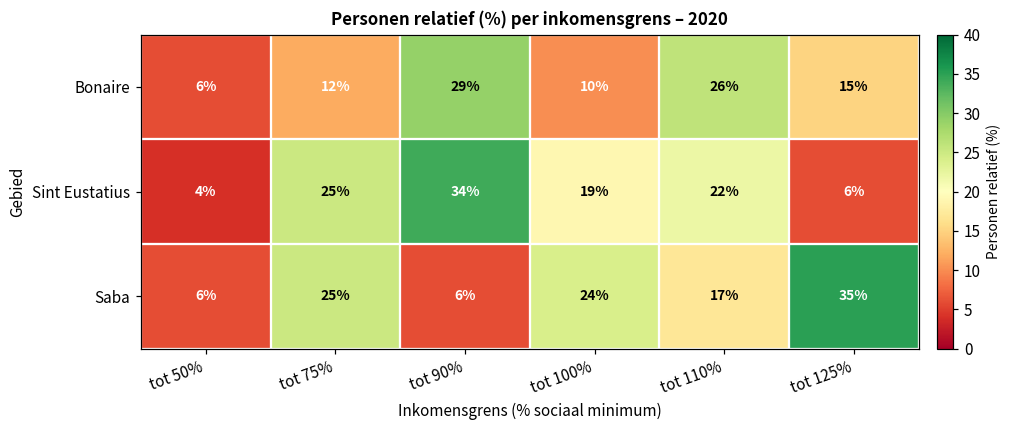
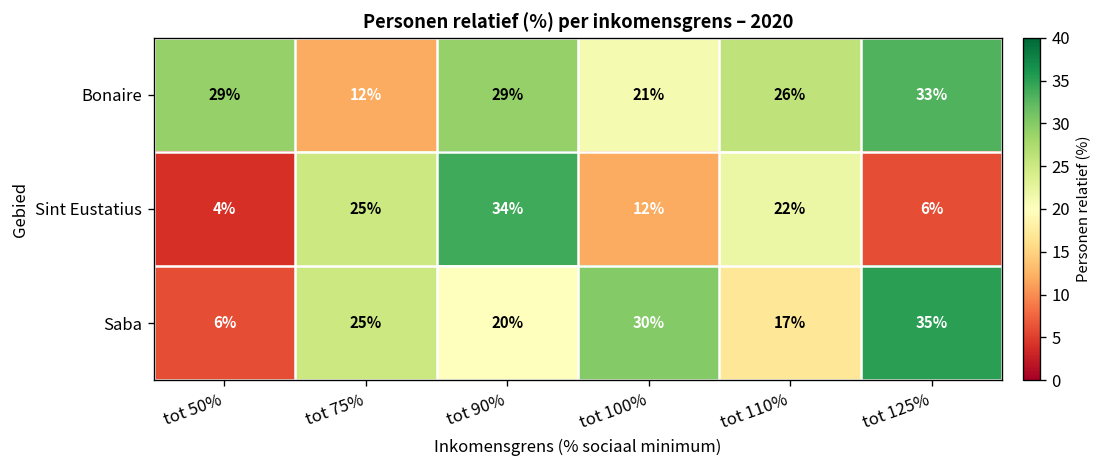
Bonaire, tot 50%: 6% -> 29%
Bonaire, tot 100%: 10% -> 21%
Bonaire, tot 125%: 15% -> 33%
Sint Eustatius, tot 100%: 19% -> 12%
Saba, tot 90%: 6% -> 20%
Saba, tot 100%: 24% -> 30%
